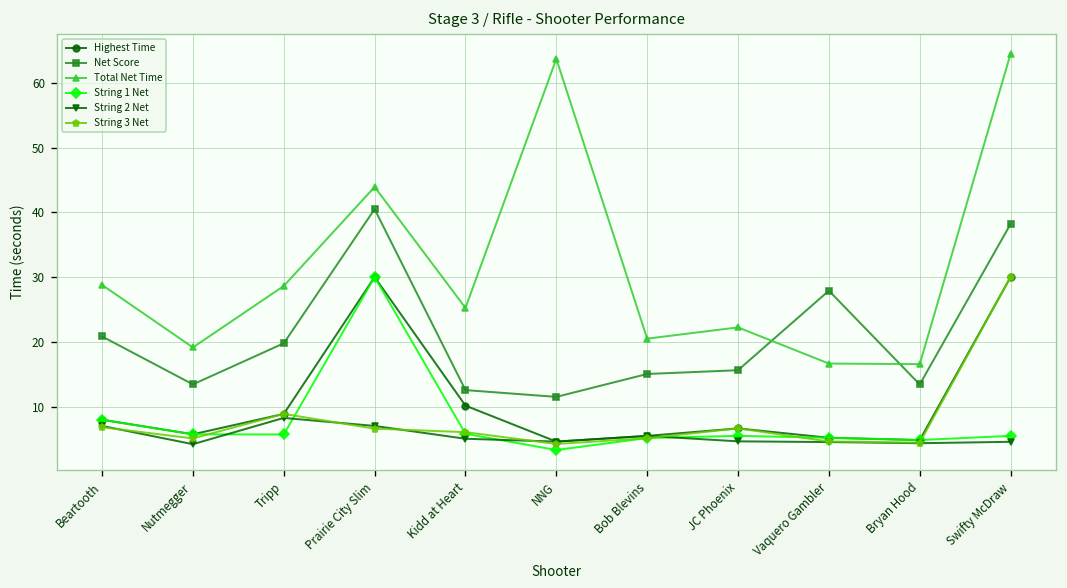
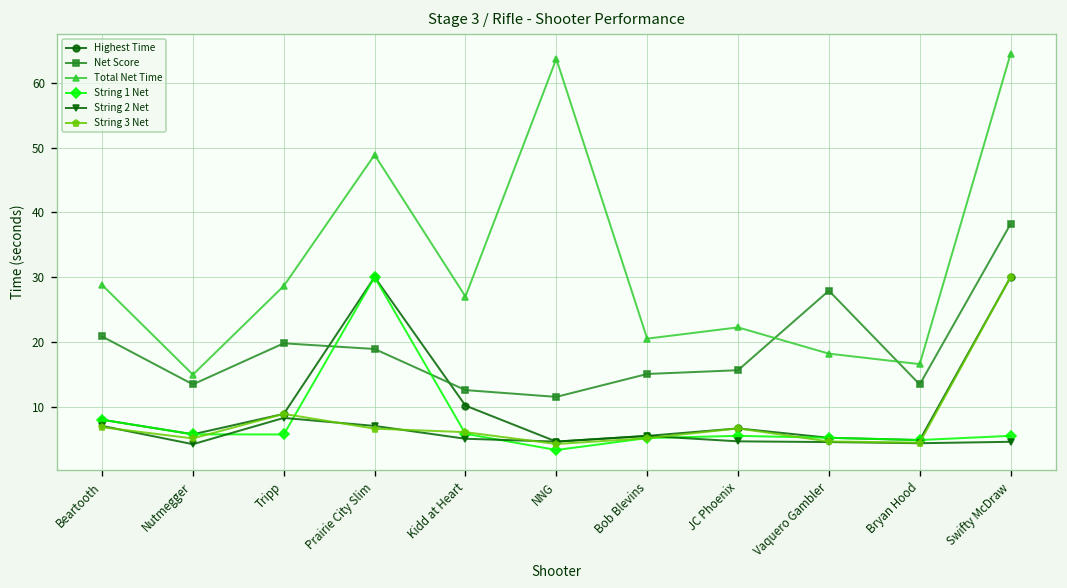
Total Net Time, Nutmegger: 19 -> 15
Net Score, Prairie City Slim: 41 -> 19
Total Net Time, Prairie City Slim: 44 -> 49
Total Net Time, Kidd at Heart: 25 -> 27
Total Net Time, Vaquero Gambler: 17 -> 18
